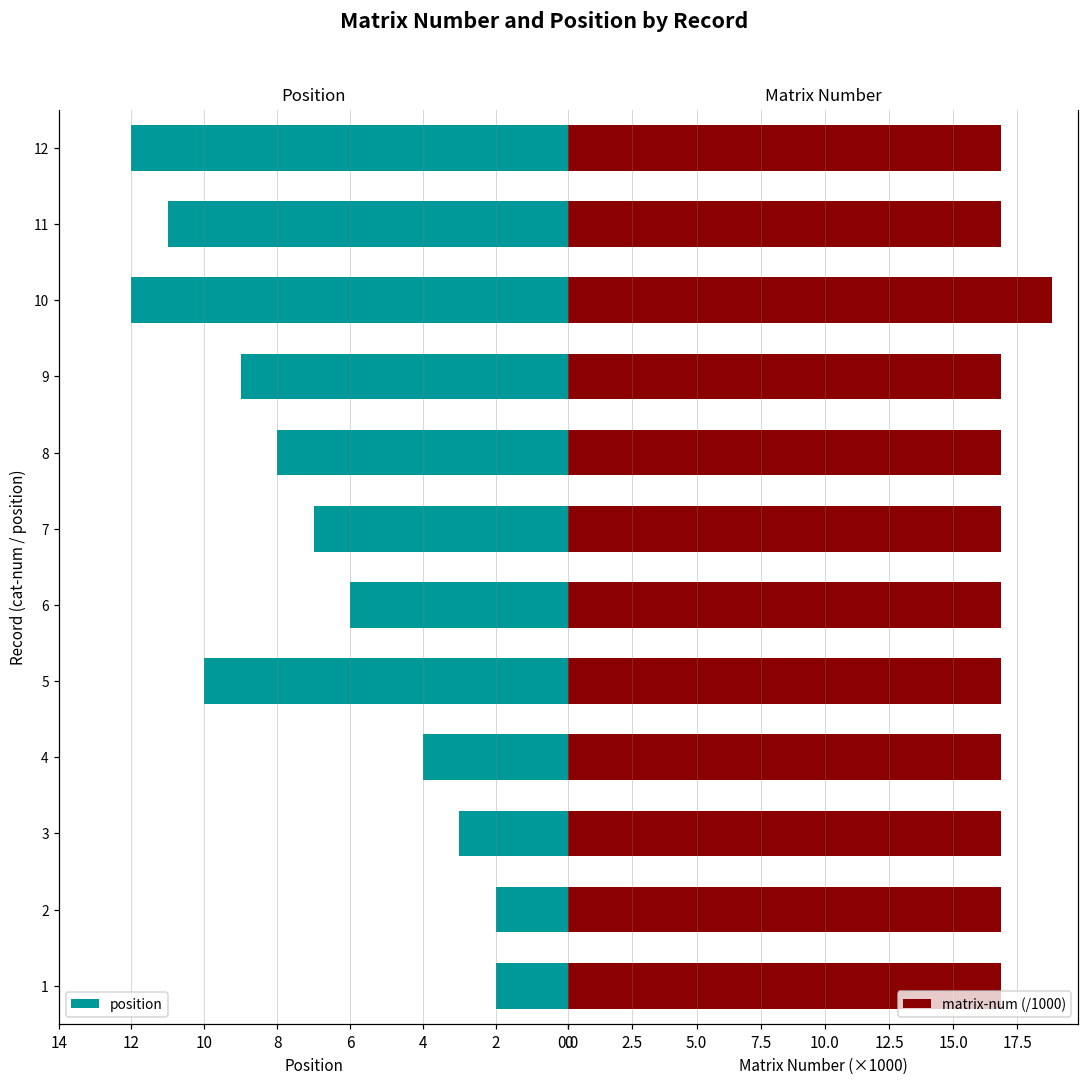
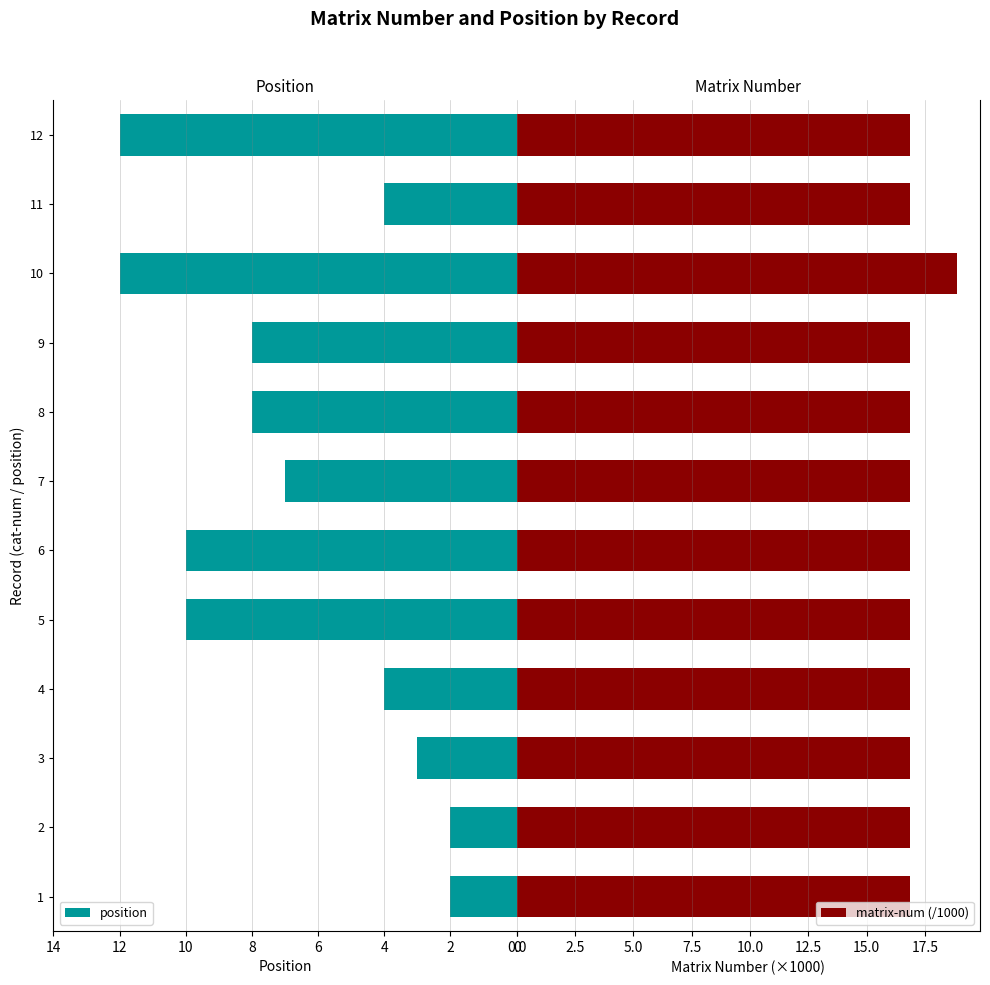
Position, 11: 11 -> 4
Position, 9: 9 -> 8
Position, 6: 6 -> 10
